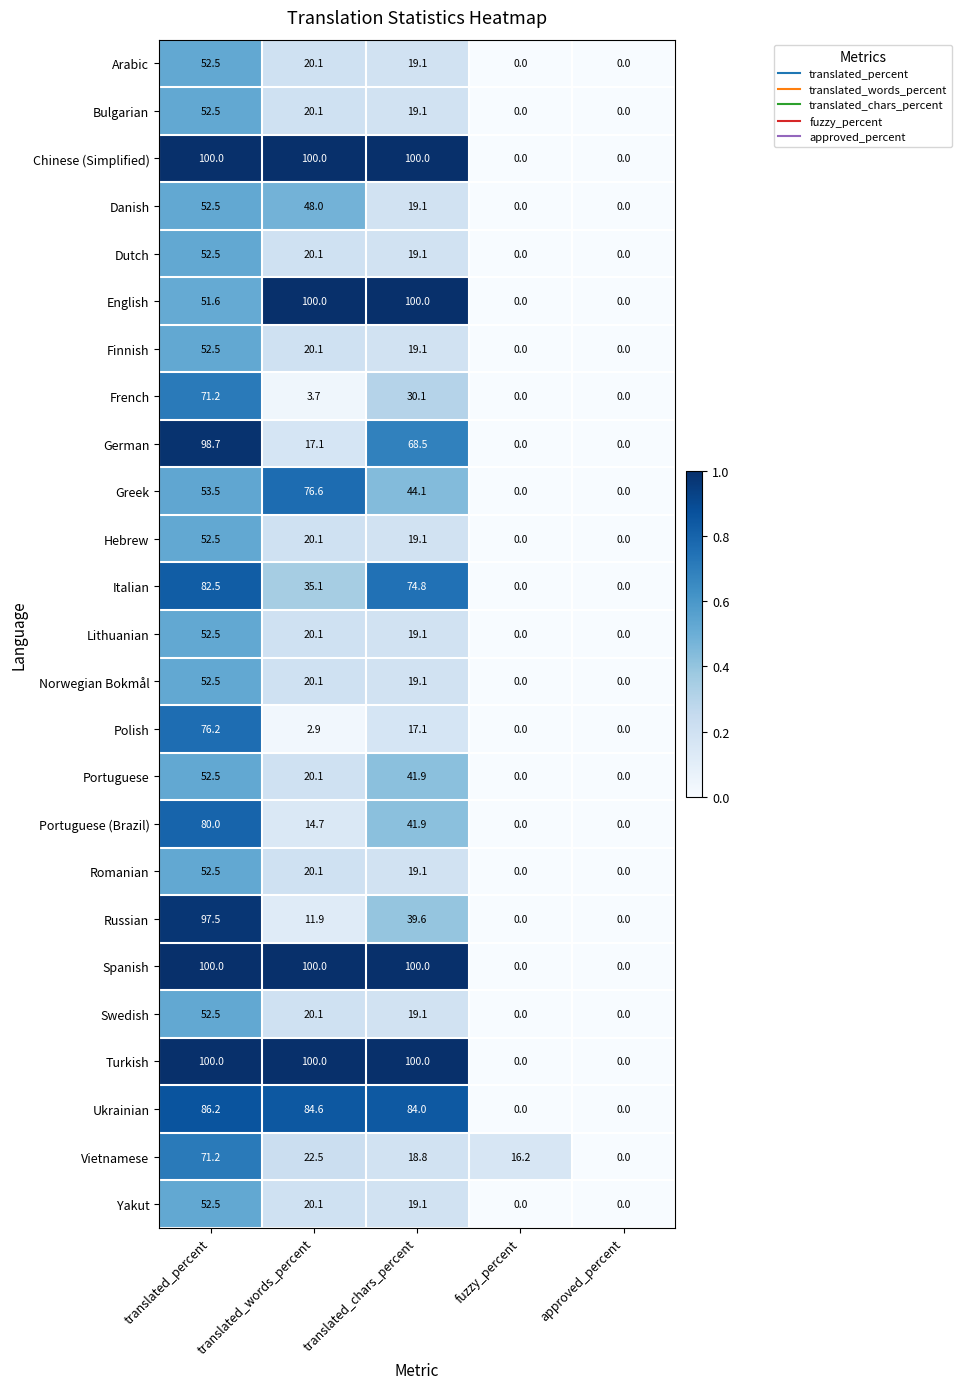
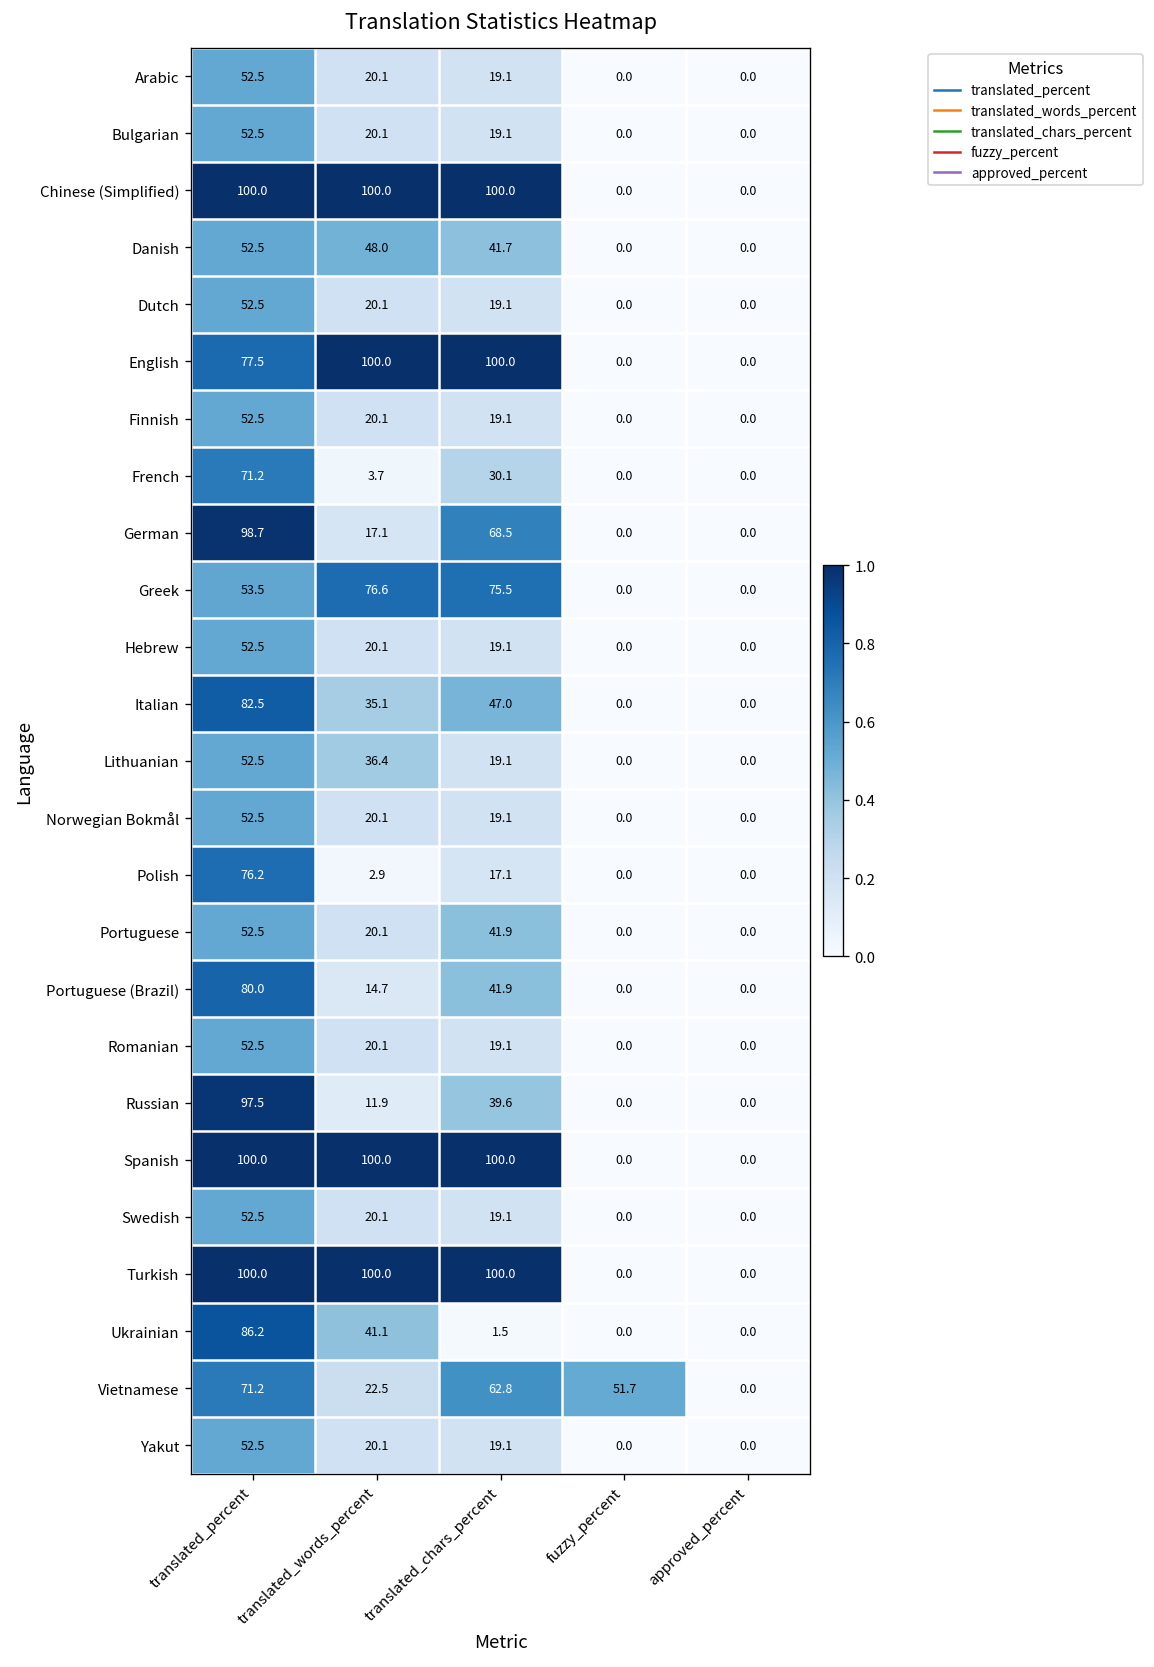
Danish, translated_chars_percent: 19.1 -> 41.7
English, translated_percent: 51.6 -> 77.5
Greek, translated_chars_percent: 44.1 -> 75.5
Italian, translated_chars_percent: 74.8 -> 47.0
Lithuanian, translated_words_percent: 20.1 -> 36.4
Ukrainian, translated_words_percent: 84.6 -> 41.1
Ukrainian, translated_chars_percent: 84.0 -> 1.5
Vietnamese, translated_chars_percent: 18.8 -> 62.8
Vietnamese, fuzzy_percent: 16.2 -> 51.7
